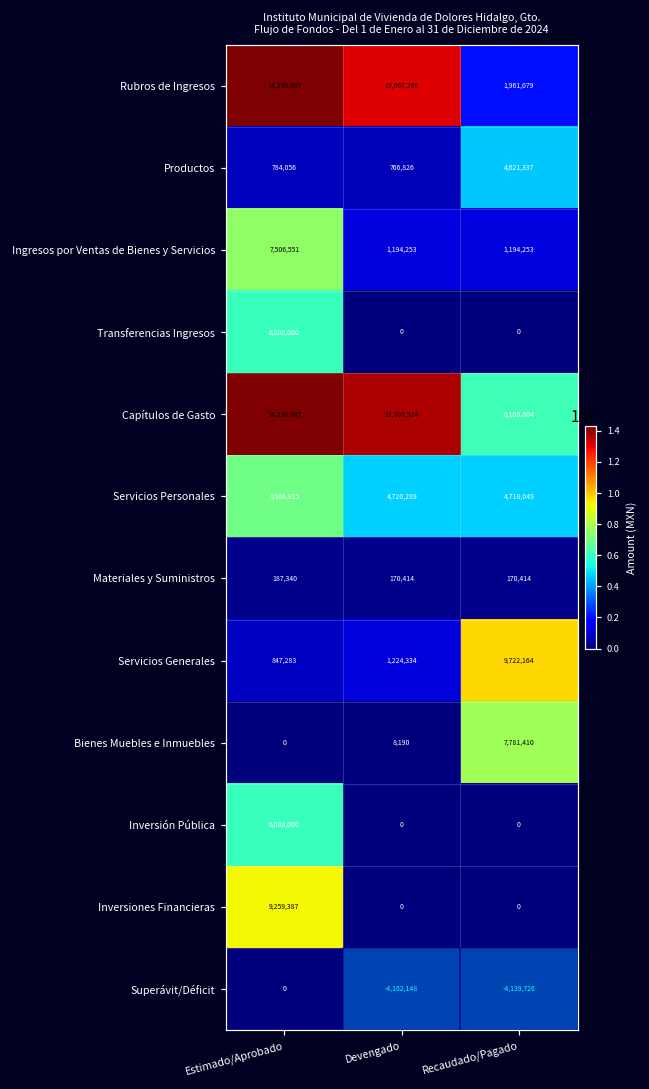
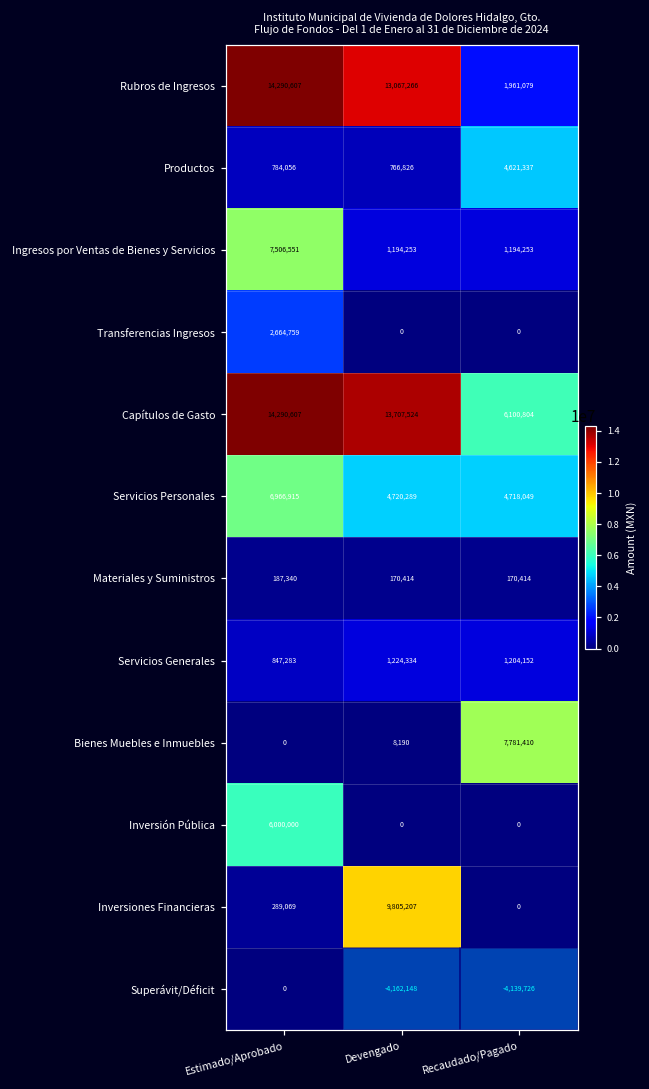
Transferencias Ingresos, Estimado/Aprobado: 6,000,000 -> 2,664,759
Servicios Generales, Recaudado/Pagado: 9,722,164 -> 1,204,152
Inversiones Financieras, Estimado/Aprobado: 9,259,387 -> 289,069
Inversiones Financieras, Devengado: 0 -> 9,805,207
